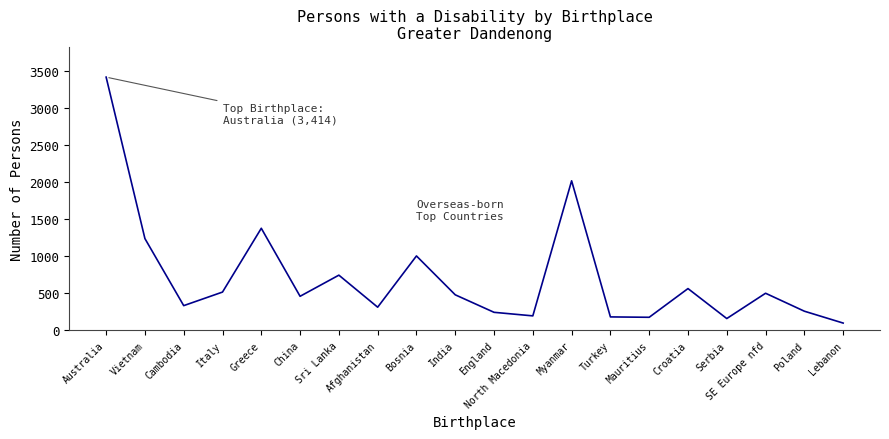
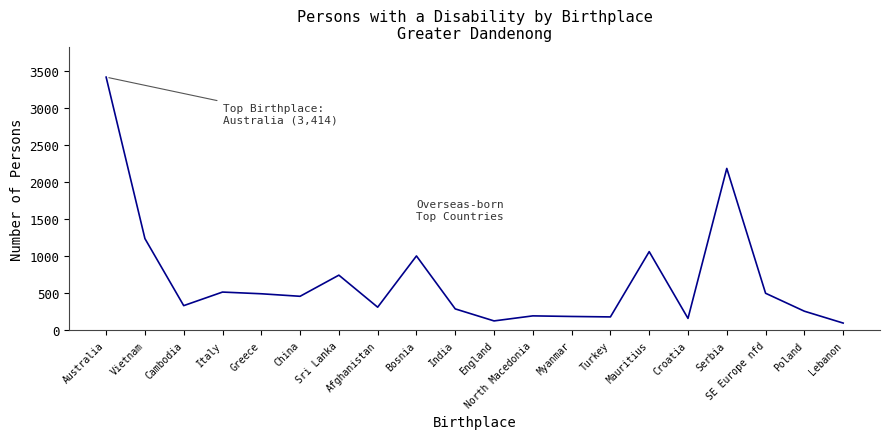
Greece: 1400 -> 500
India: 500 -> 300
England: 200 -> 100
Myanmar: 2000 -> 200
Mauritius: 200 -> 1100
Croatia: 600 -> 200
Serbia: 200 -> 2200
